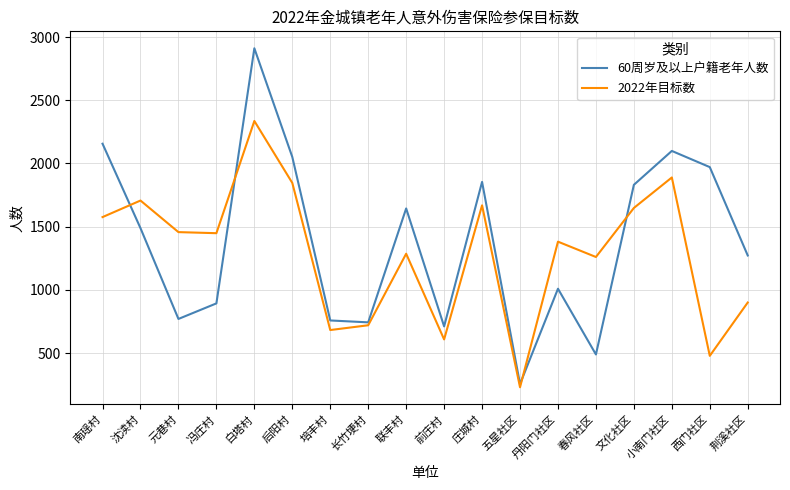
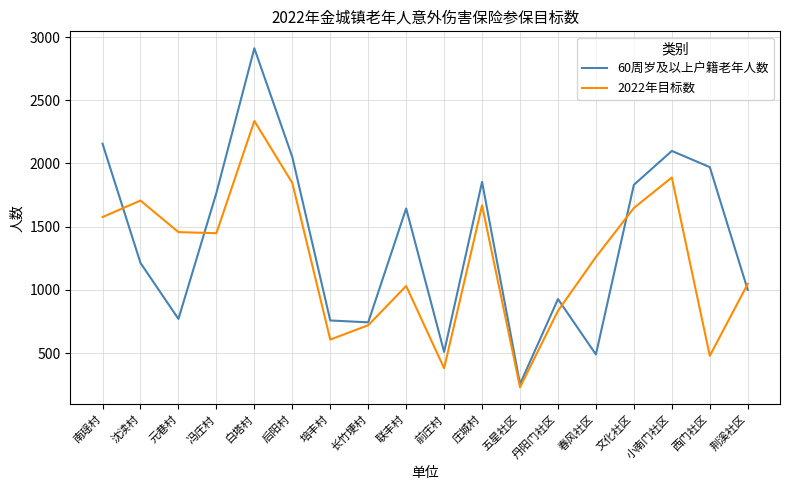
60周岁及以上户籍老年人数, 沈渎村: 1490 -> 1210
60周岁及以上户籍老年人数, 冯庄村: 890 -> 1770
2022年目标数, 培丰村: 680 -> 610
2022年目标数, 联丰村: 1290 -> 1030
60周岁及以上户籍老年人数, 前庄村: 710 -> 510
2022年目标数, 前庄村: 610 -> 380
60周岁及以上户籍老年人数, 丹阳门社区: 1010 -> 930
2022年目标数, 丹阳门社区: 1380 -> 830
60周岁及以上户籍老年人数, 荆溪社区: 1270 -> 1000
2022年目标数, 荆溪社区: 900 -> 1050
